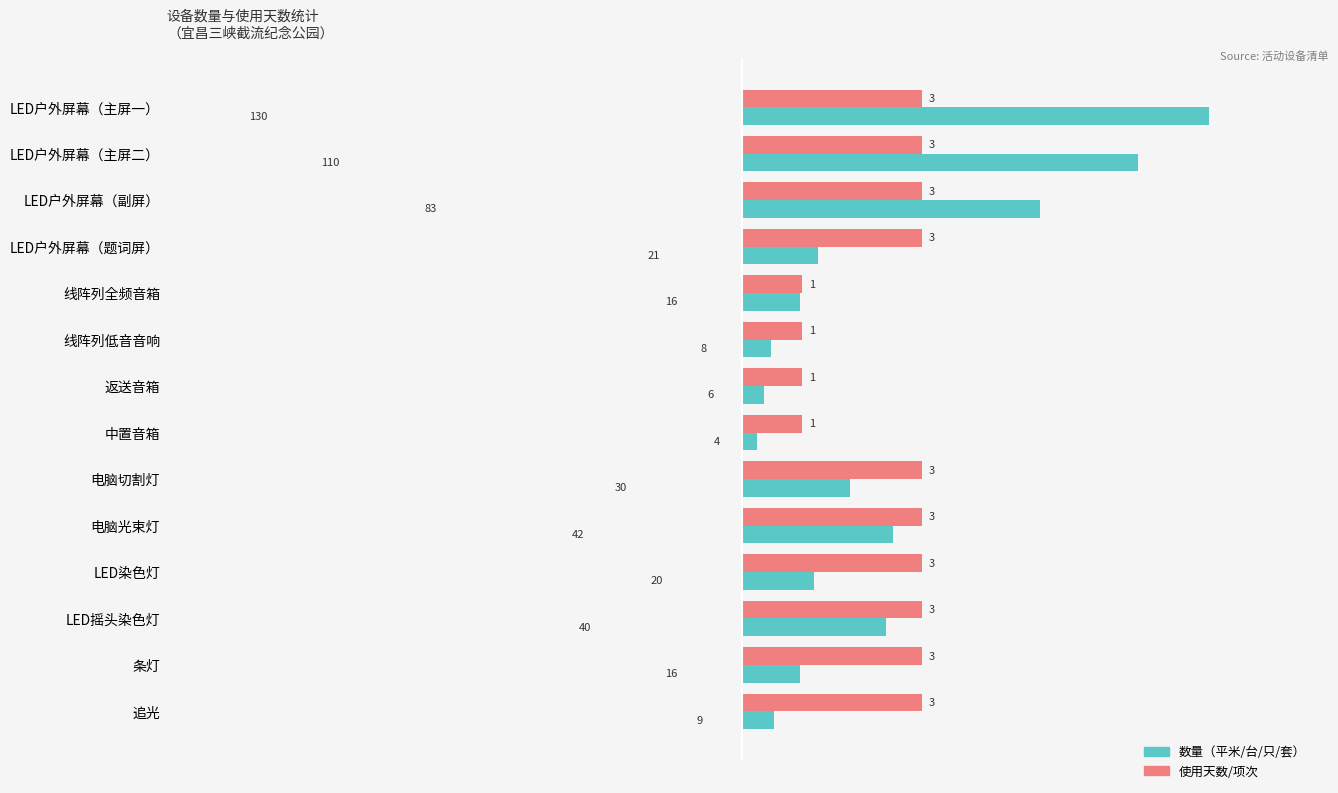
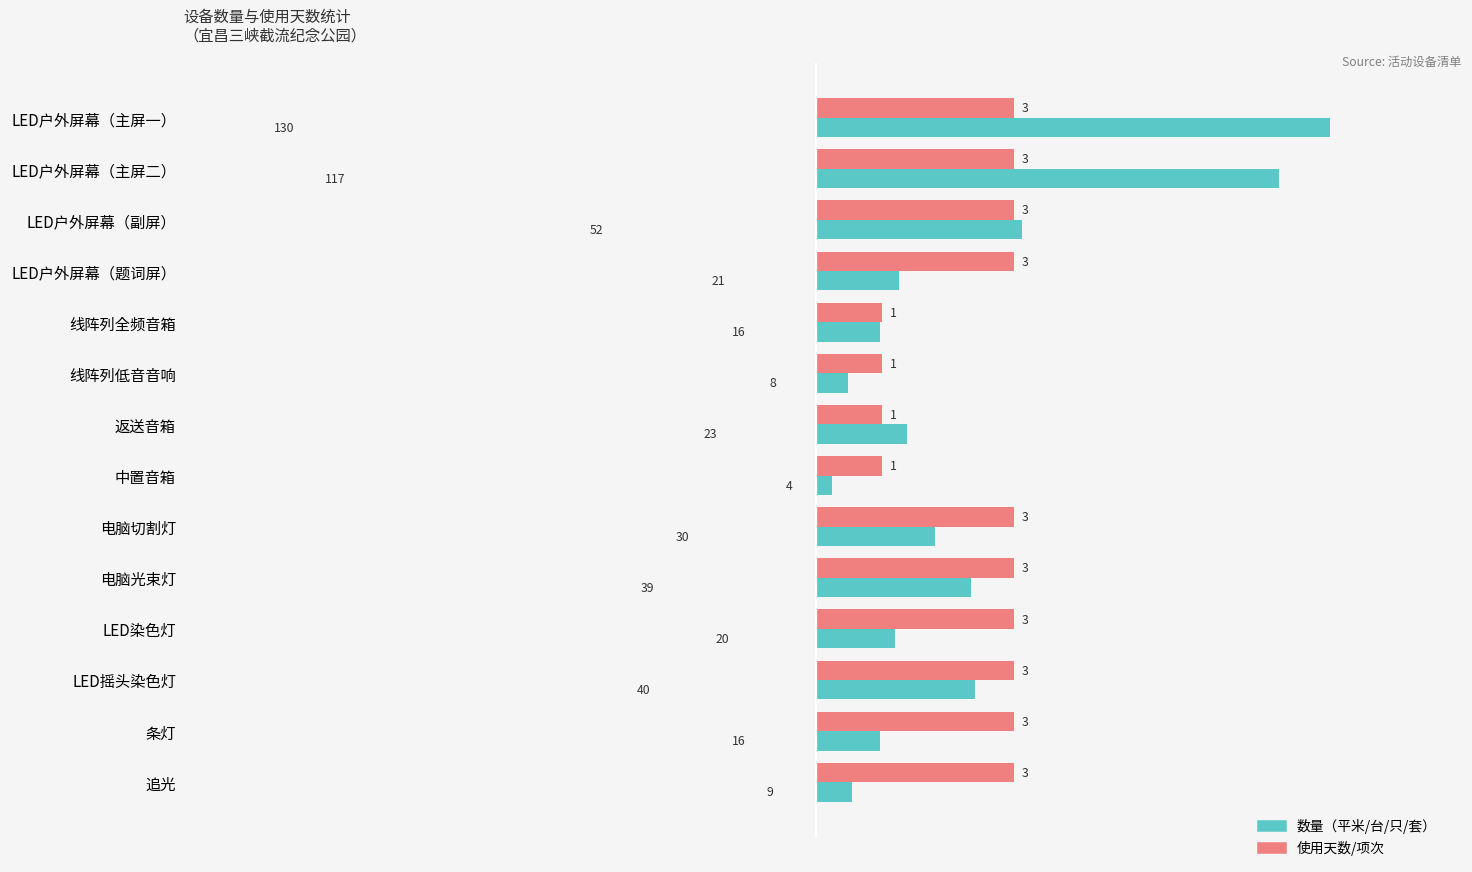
数量（平米/台/只/套）, LED户外屏幕（主屏二）: 110 -> 117
数量（平米/台/只/套）, LED户外屏幕（副屏）: 83 -> 52
数量（平米/台/只/套）, 返送音箱: 6 -> 23
数量（平米/台/只/套）, 电脑光束灯: 42 -> 39
